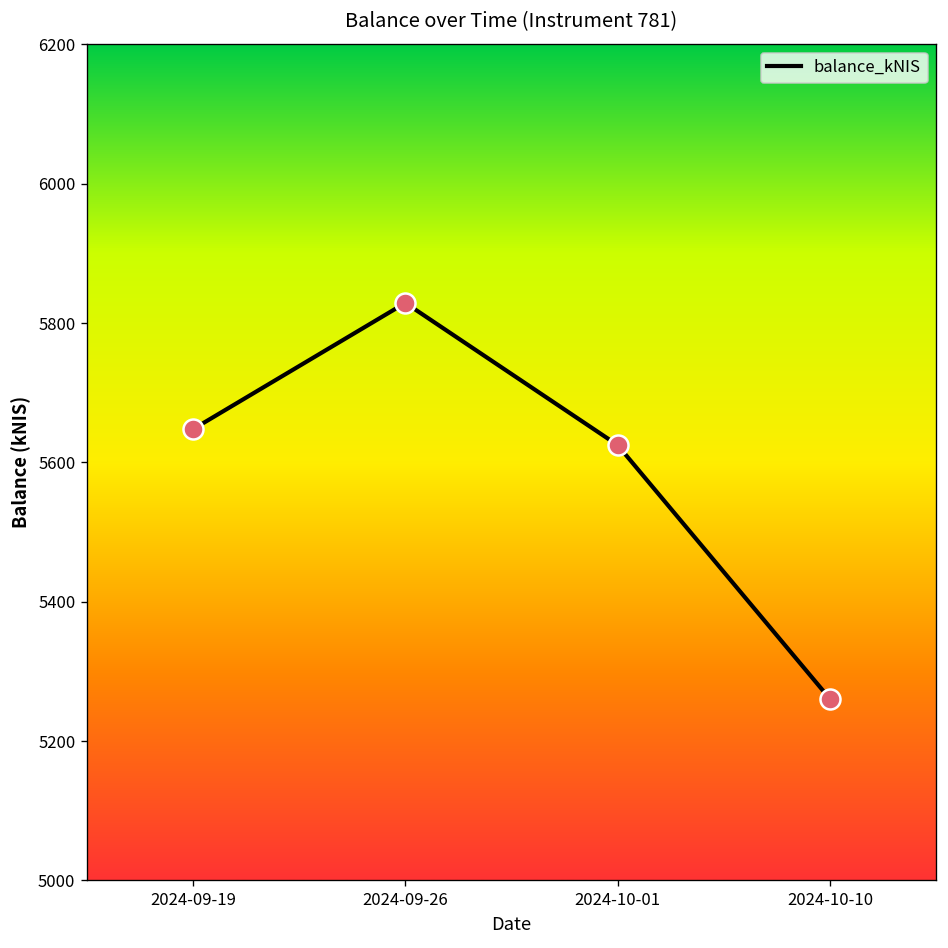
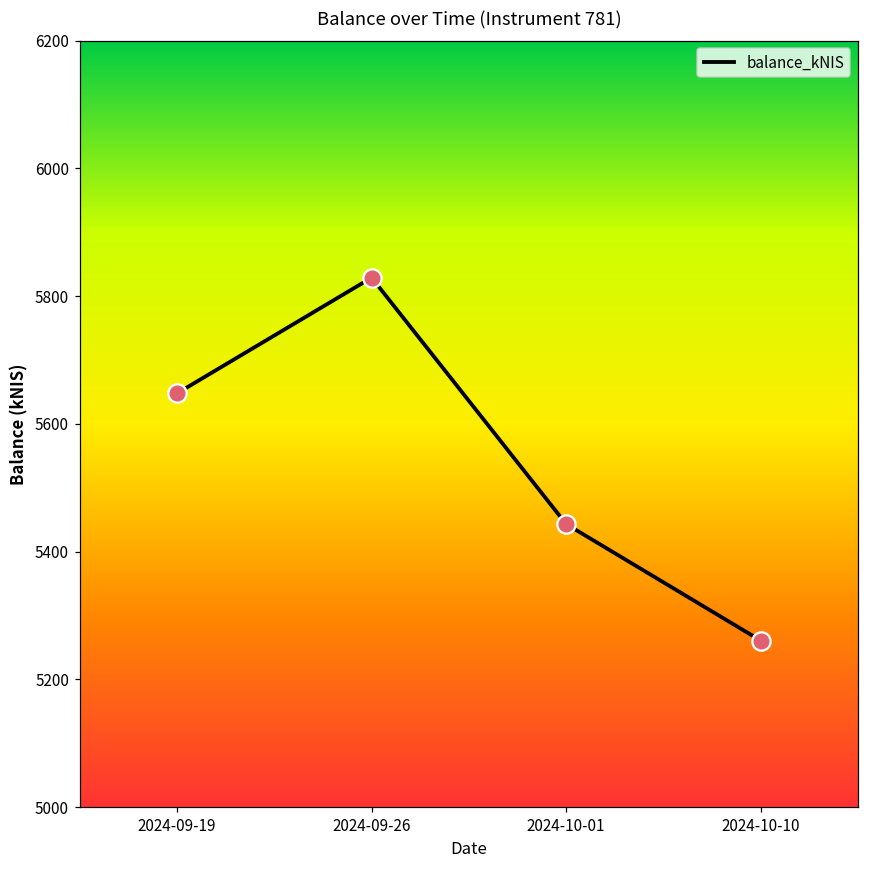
2024-10-01: 5620 -> 5440
